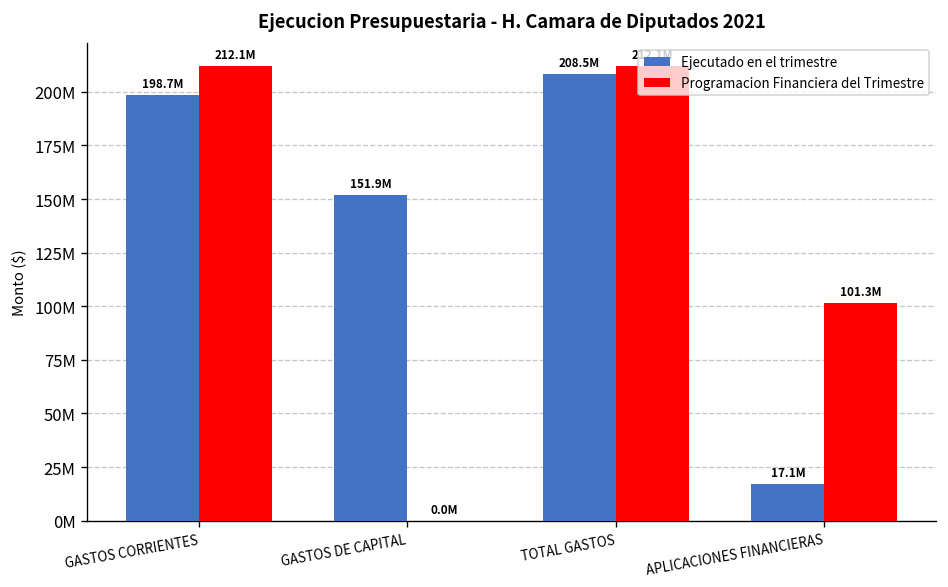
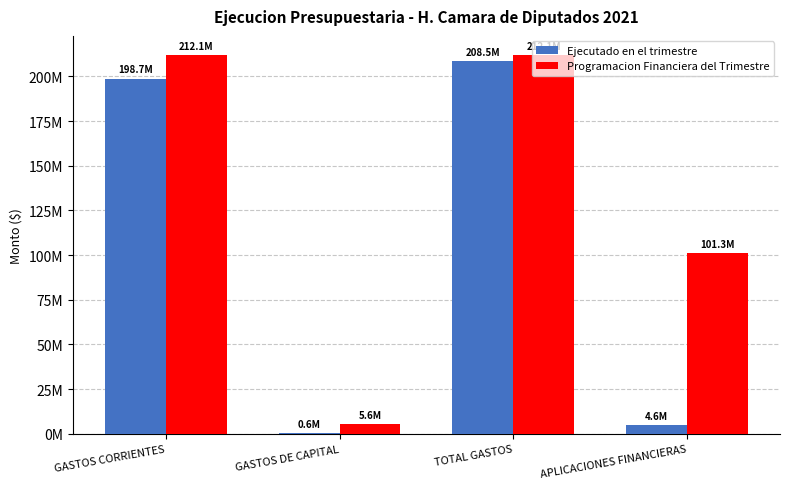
Ejecutado en el trimestre, GASTOS DE CAPITAL: 151.9M -> 0.6M
Programacion Financiera del Trimestre, GASTOS DE CAPITAL: 0.0M -> 5.6M
Ejecutado en el trimestre, APLICACIONES FINANCIERAS: 17.1M -> 4.6M
